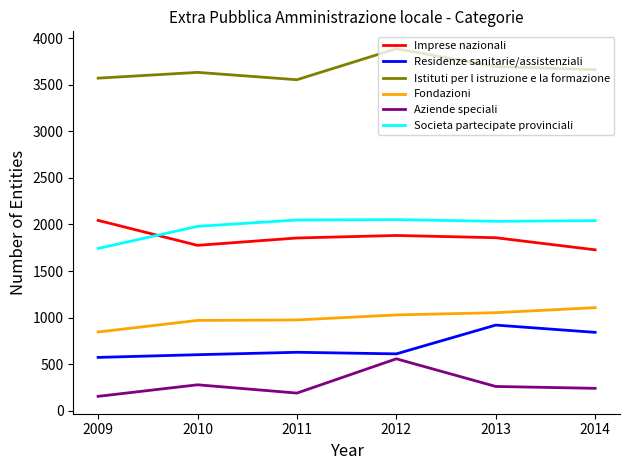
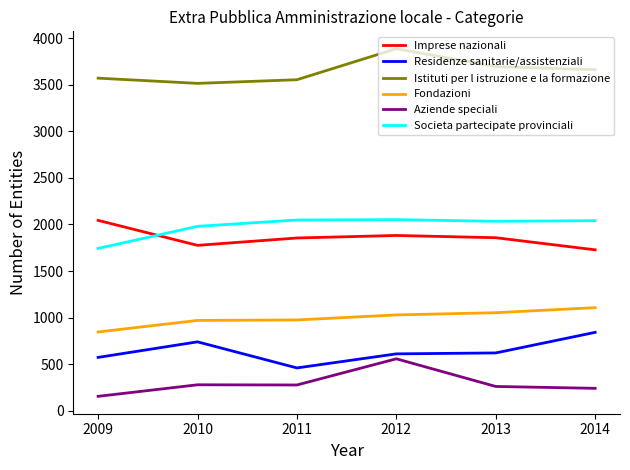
Residenze sanitarie/assistenziali, 2010: 600 -> 700
Istituti per l istruzione e la formazione, 2010: 3600 -> 3500
Residenze sanitarie/assistenziali, 2011: 600 -> 500
Aziende speciali, 2011: 200 -> 300
Residenze sanitarie/assistenziali, 2013: 900 -> 600
